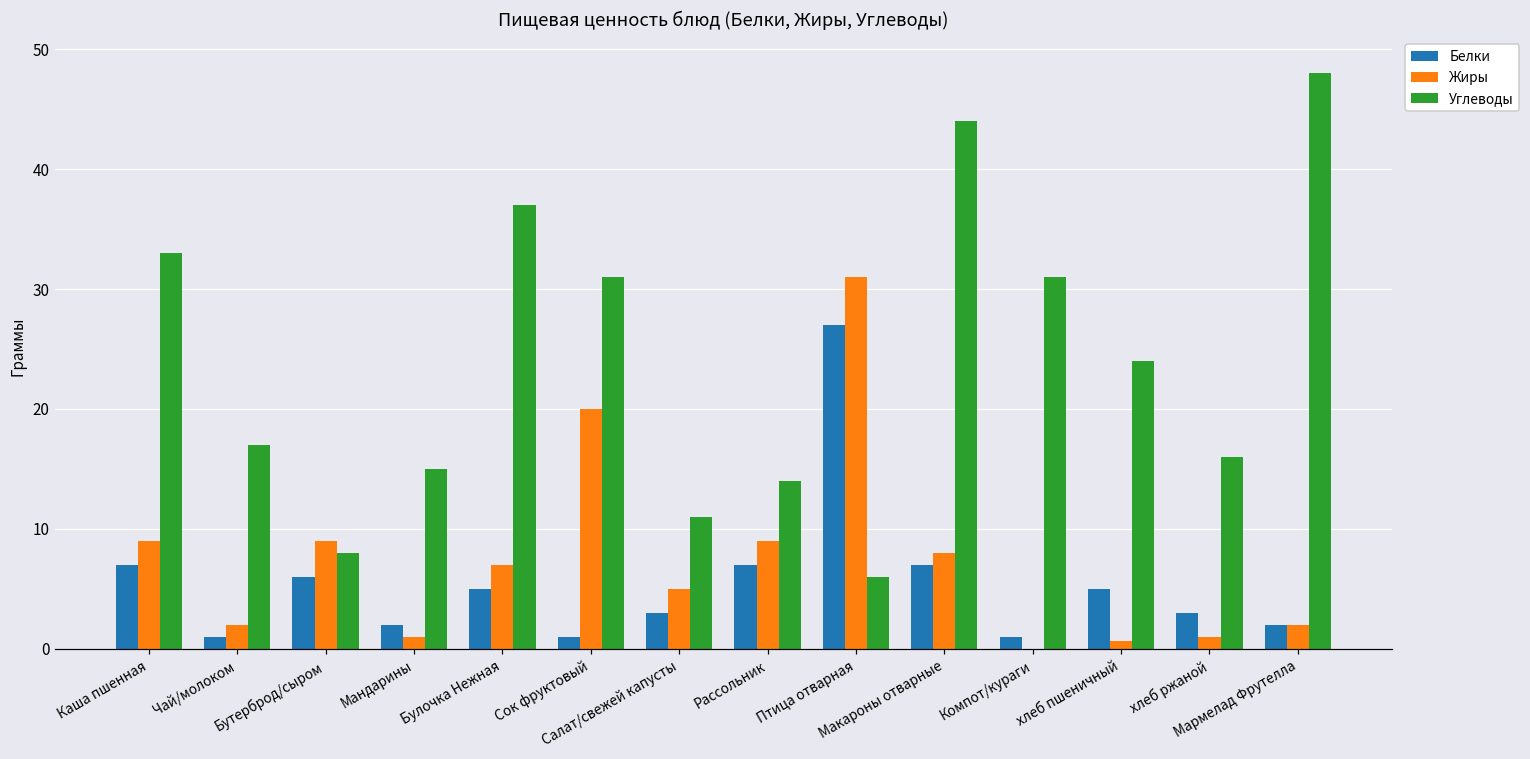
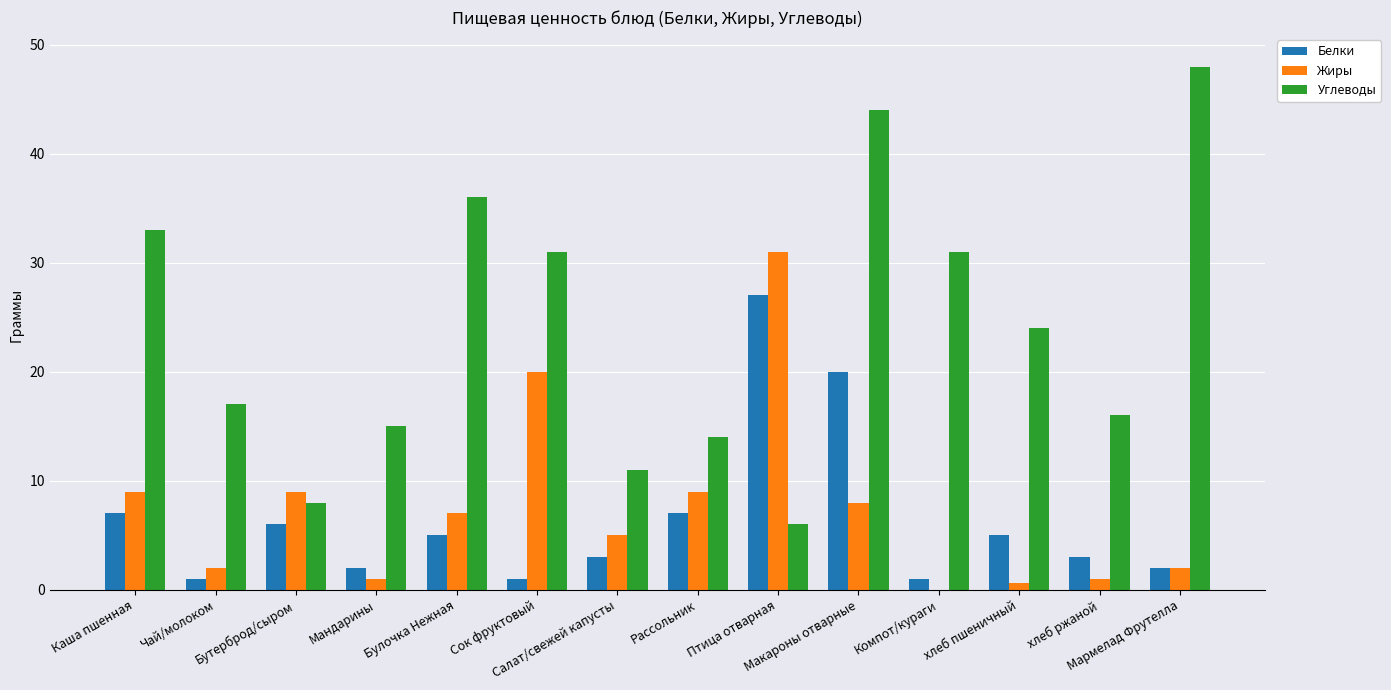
Углеводы, Булочка Нежная: 37 -> 36
Белки, Макароны отварные: 7 -> 20
